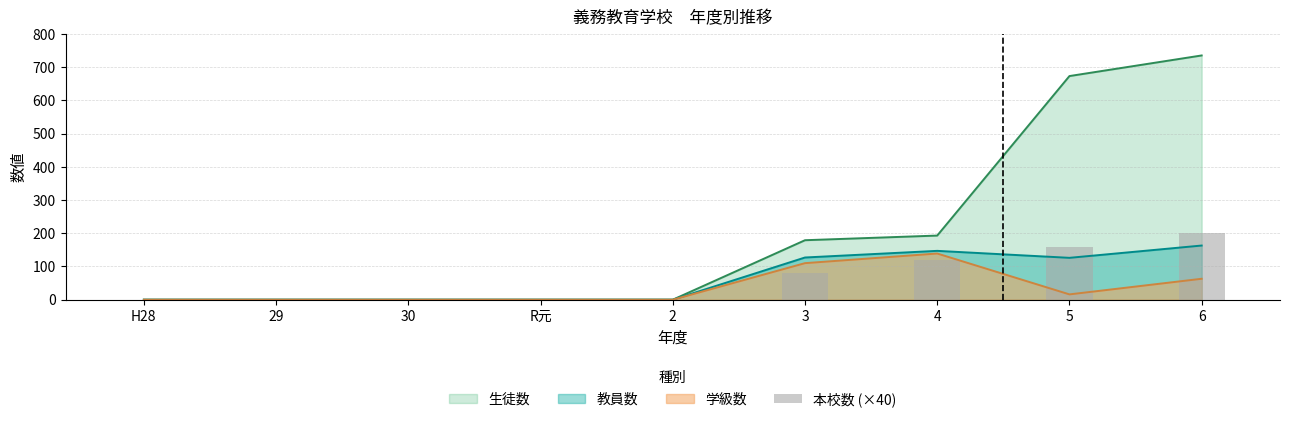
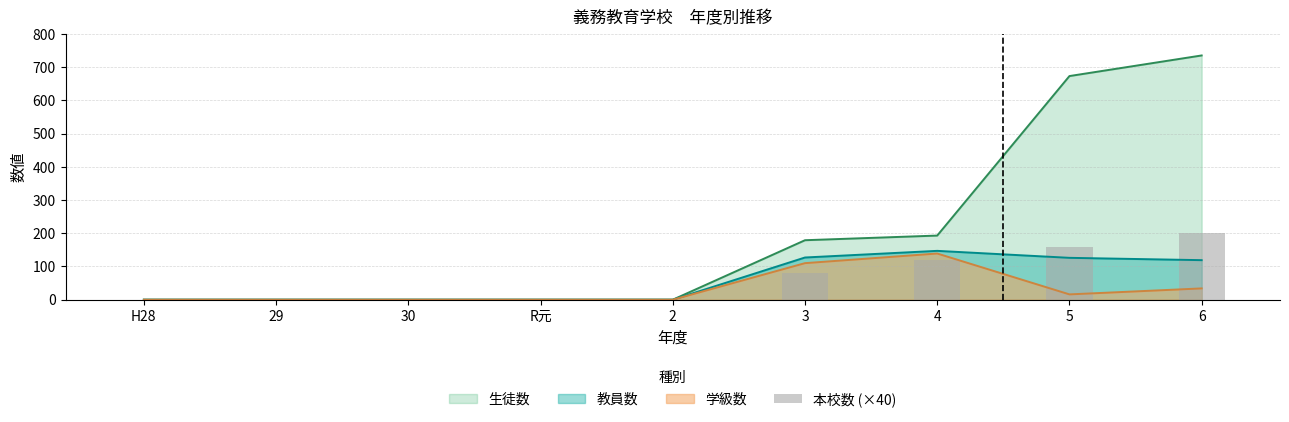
教員数, 6: 160 -> 120
学級数, 6: 60 -> 30
